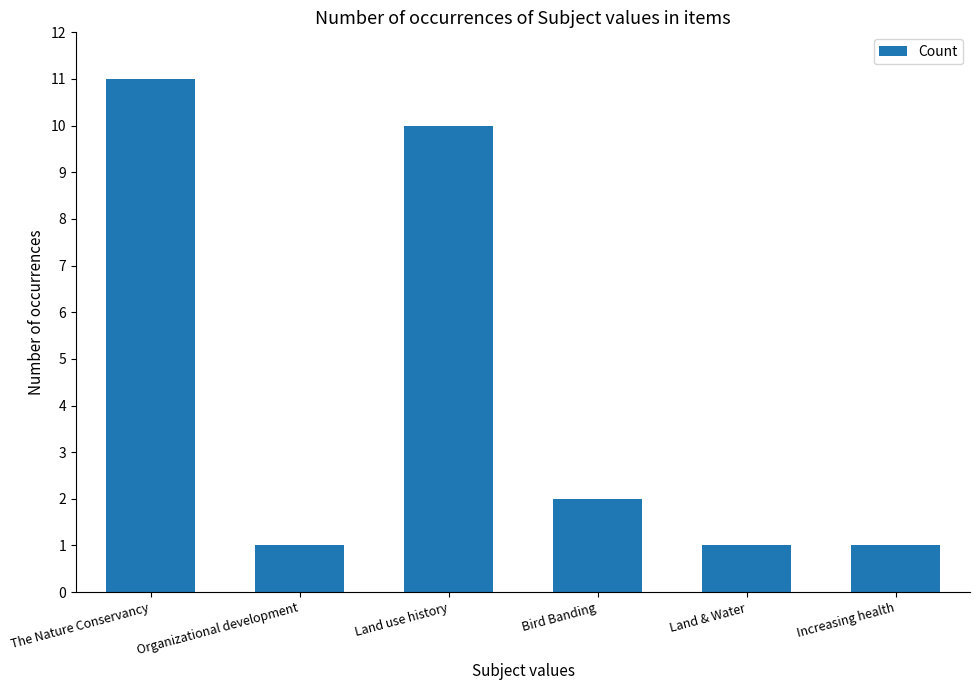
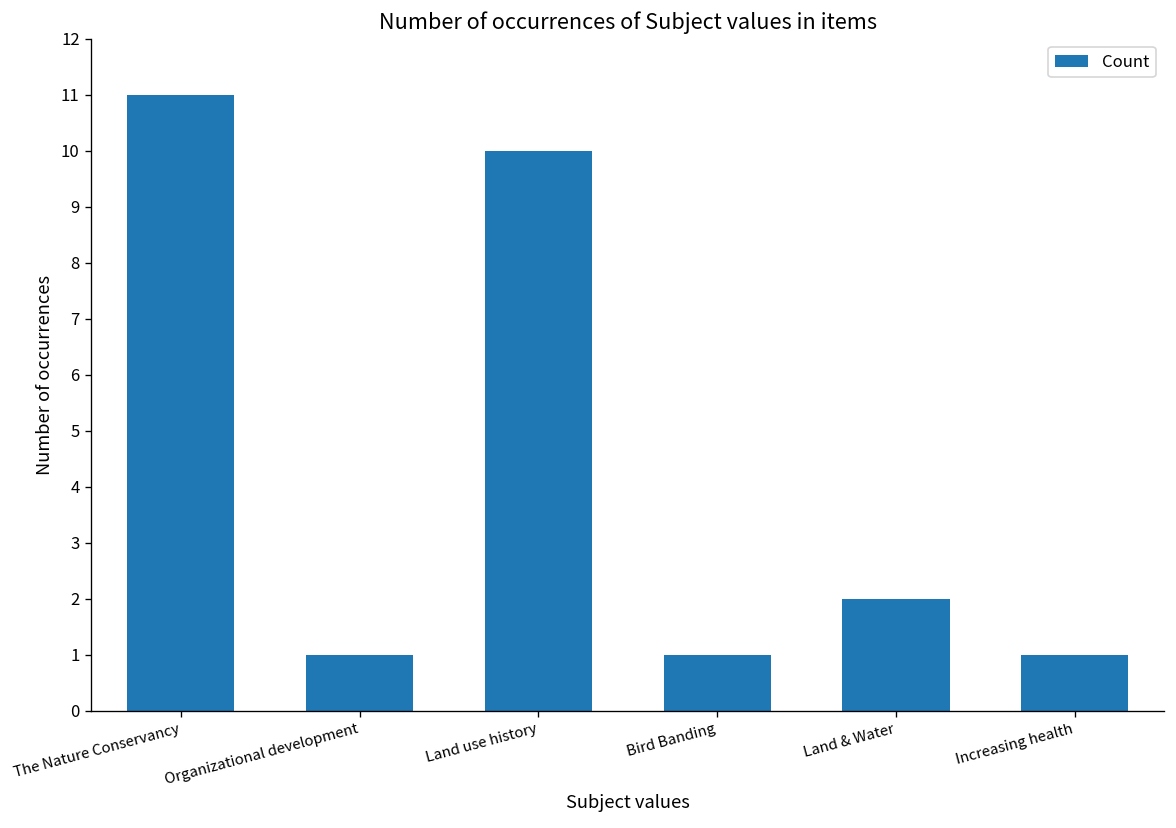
Bird Banding: 2 -> 1
Land & Water: 1 -> 2
